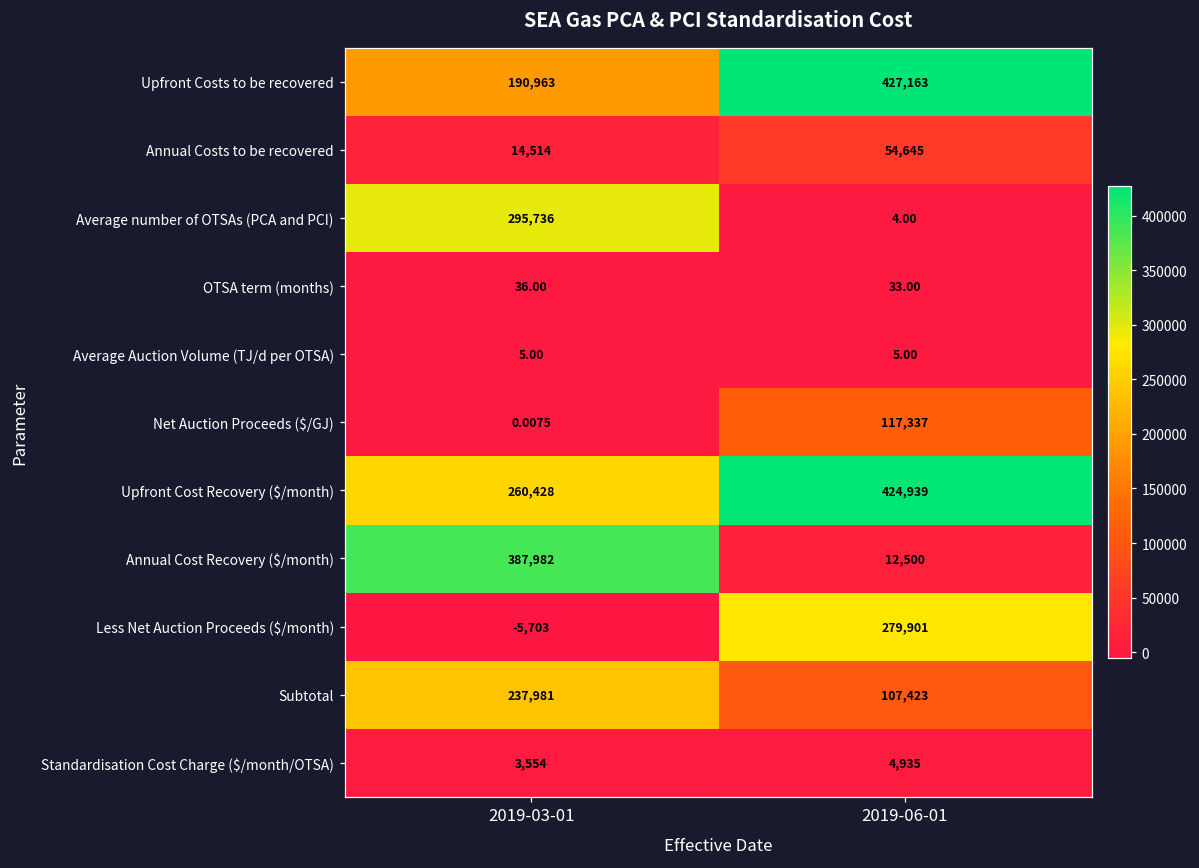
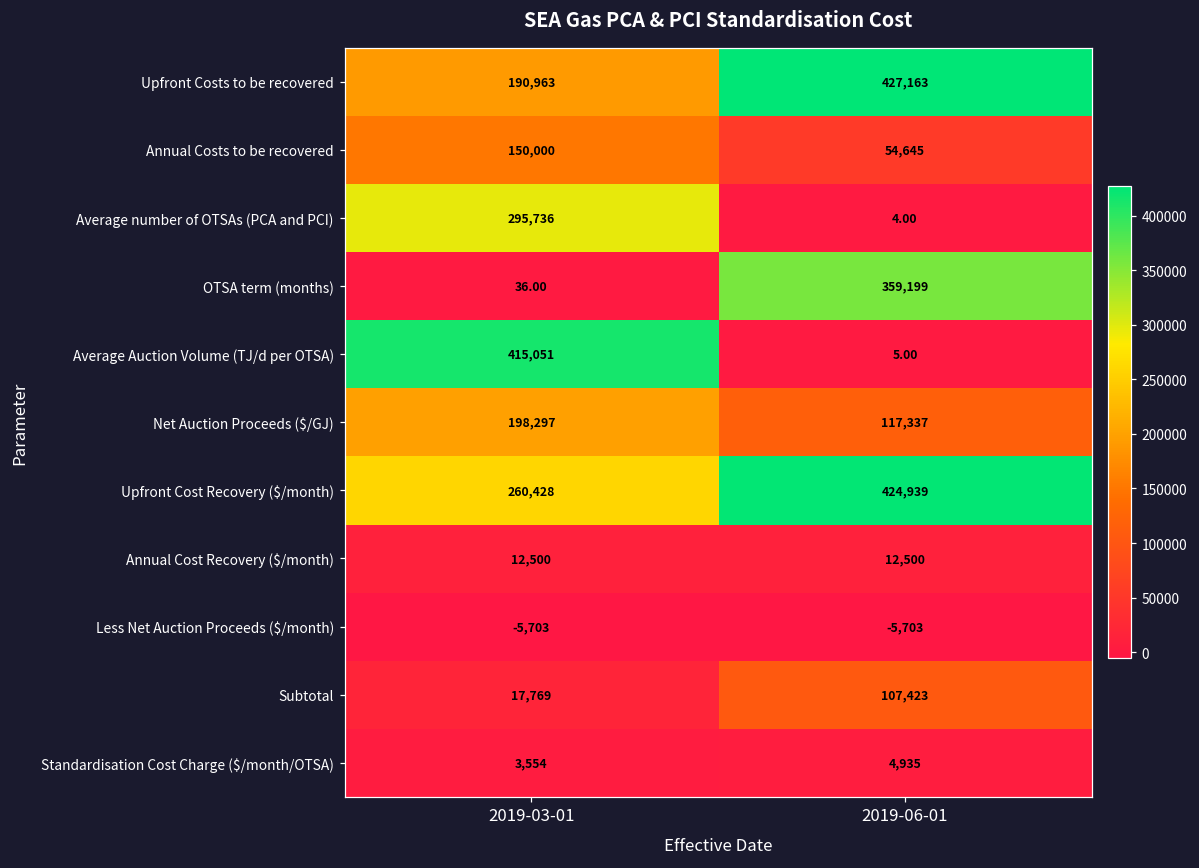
Annual Costs to be recovered, 2019-03-01: 14,514 -> 150,000
OTSA term (months), 2019-06-01: 33.00 -> 359,199
Average Auction Volume (TJ/d per OTSA), 2019-03-01: 5.00 -> 415,051
Net Auction Proceeds ($/GJ), 2019-03-01: 0.0075 -> 198,297
Annual Cost Recovery ($/month), 2019-03-01: 387,982 -> 12,500
Less Net Auction Proceeds ($/month), 2019-06-01: 279,901 -> -5,703
Subtotal, 2019-03-01: 237,981 -> 17,769
